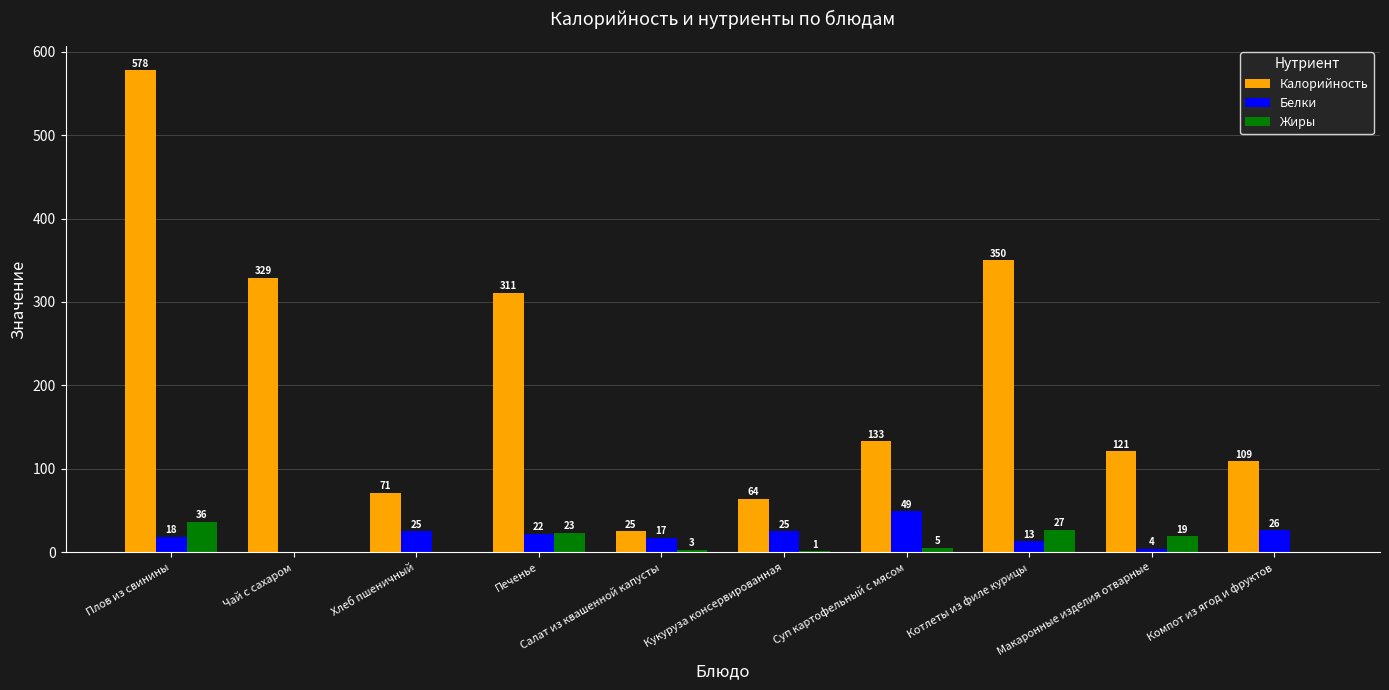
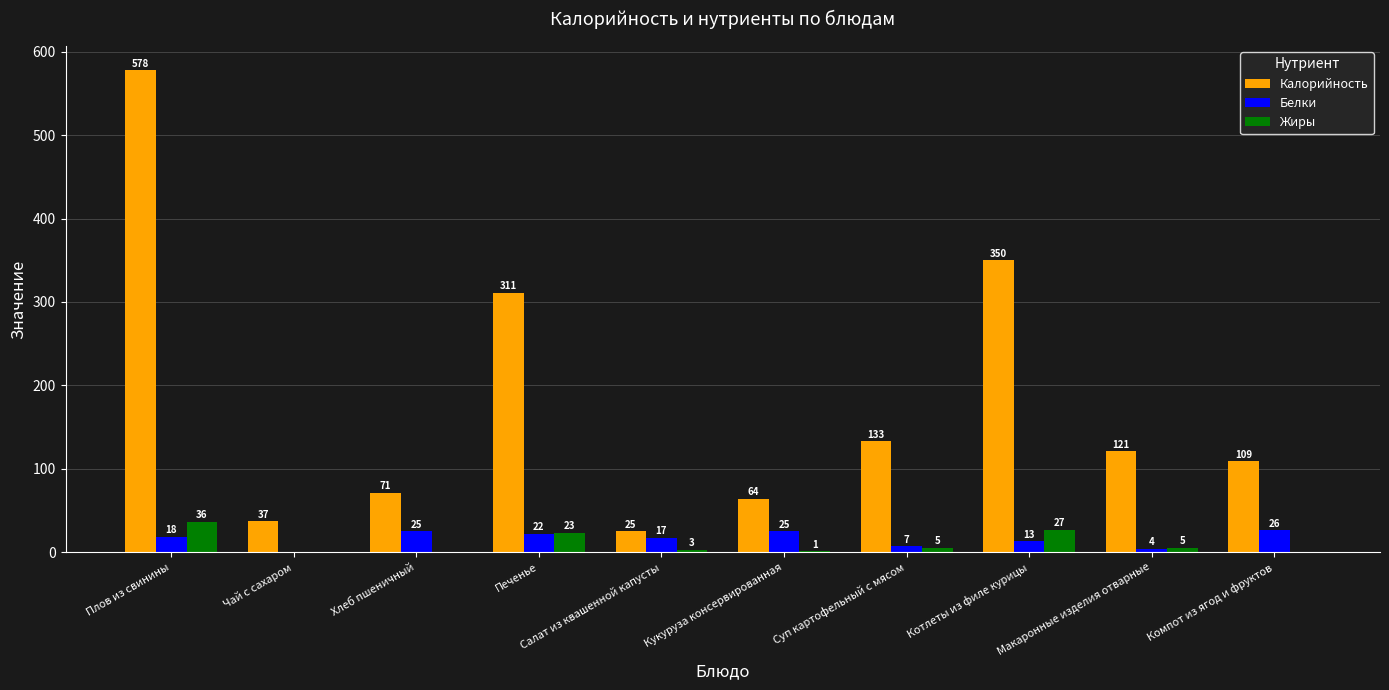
Калорийность, Чай с сахаром: 329 -> 37
Белки, Суп картофельный с мясом: 49 -> 7
Жиры, Макаронные изделия отварные: 19 -> 5
